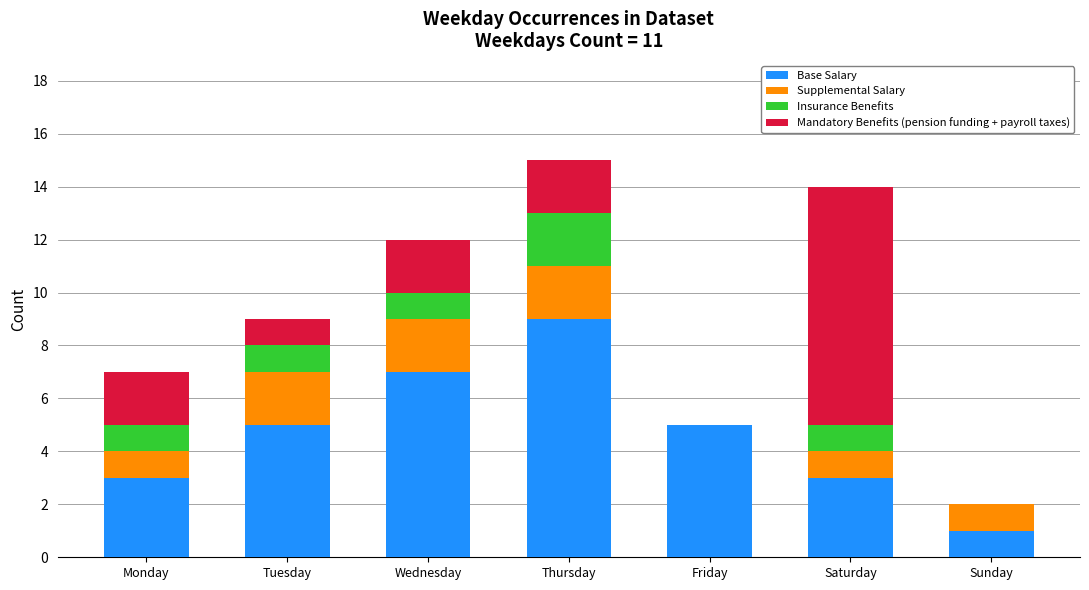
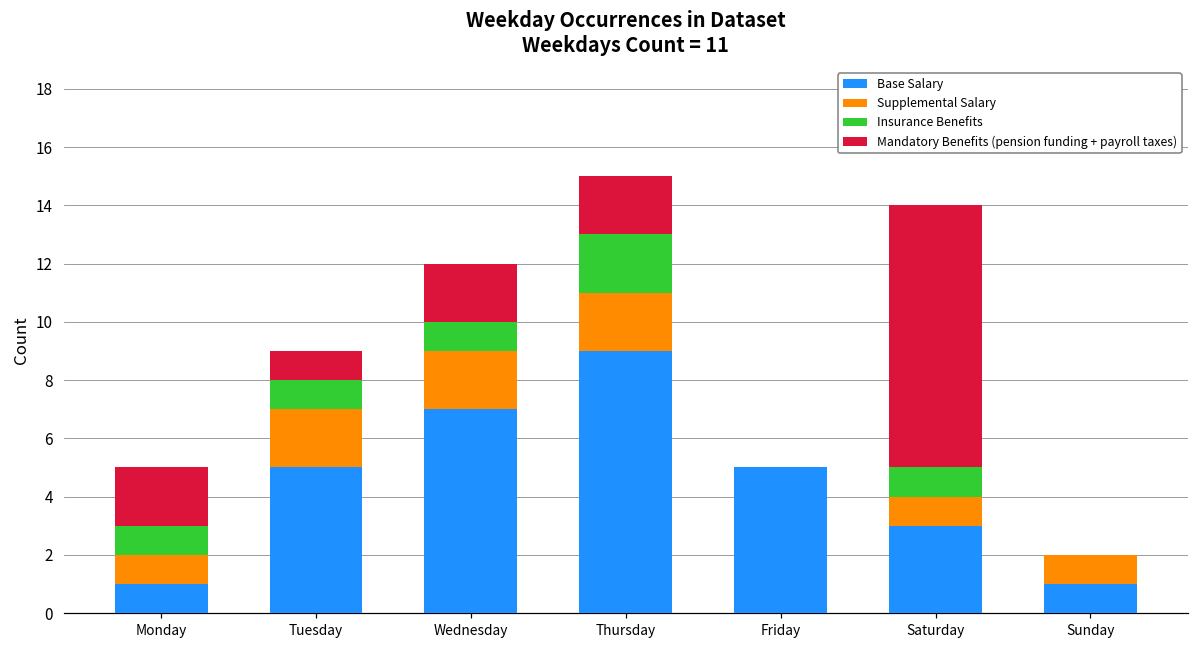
Base Salary, Monday: 3 -> 1
